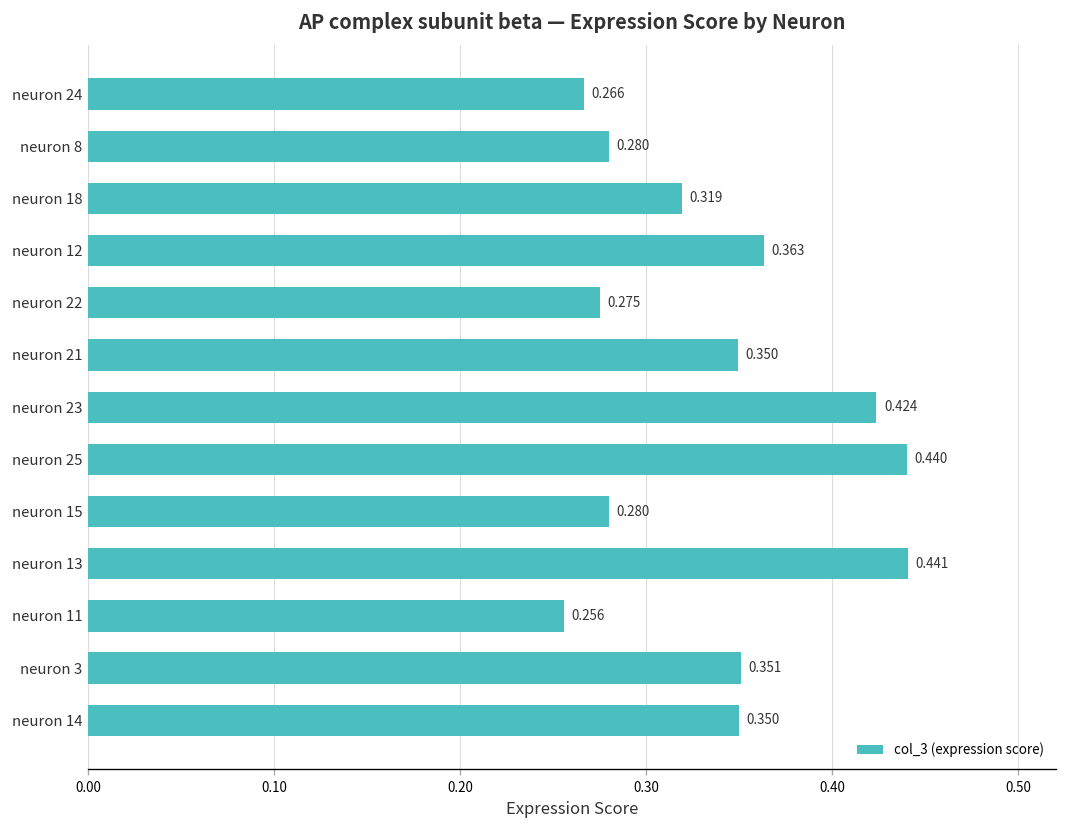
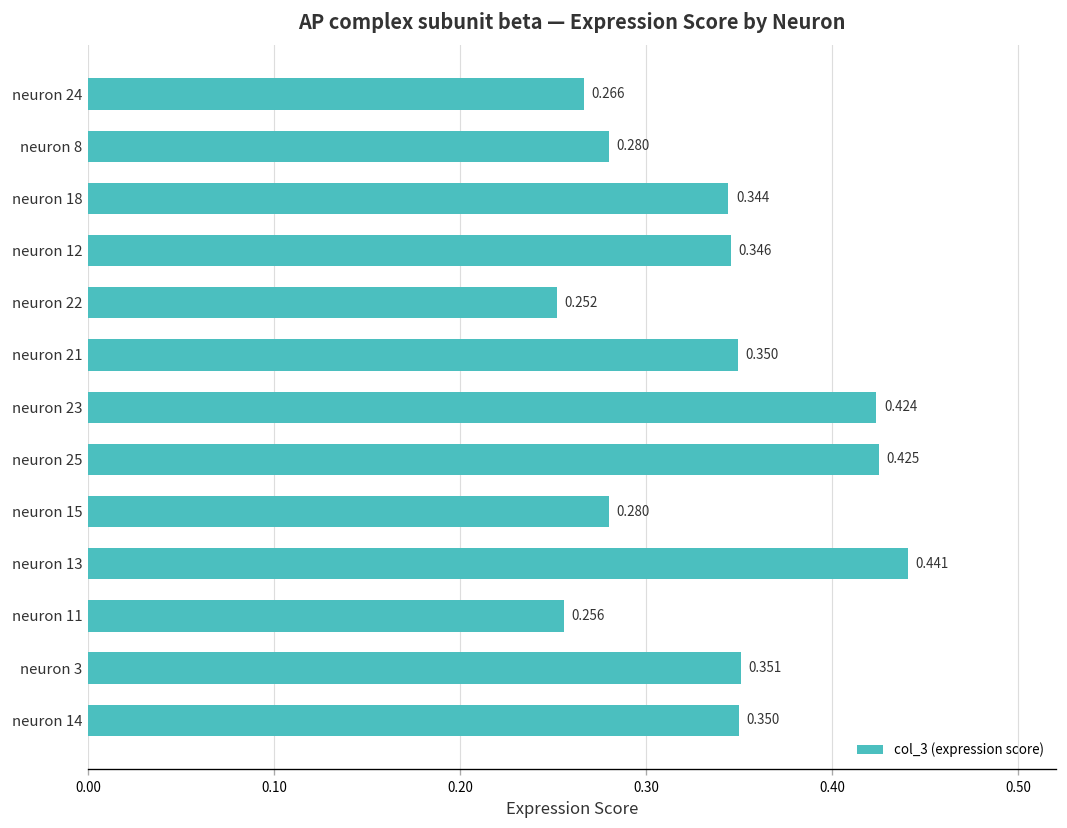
neuron 18: 0.319 -> 0.344
neuron 12: 0.363 -> 0.346
neuron 22: 0.275 -> 0.252
neuron 25: 0.440 -> 0.425
